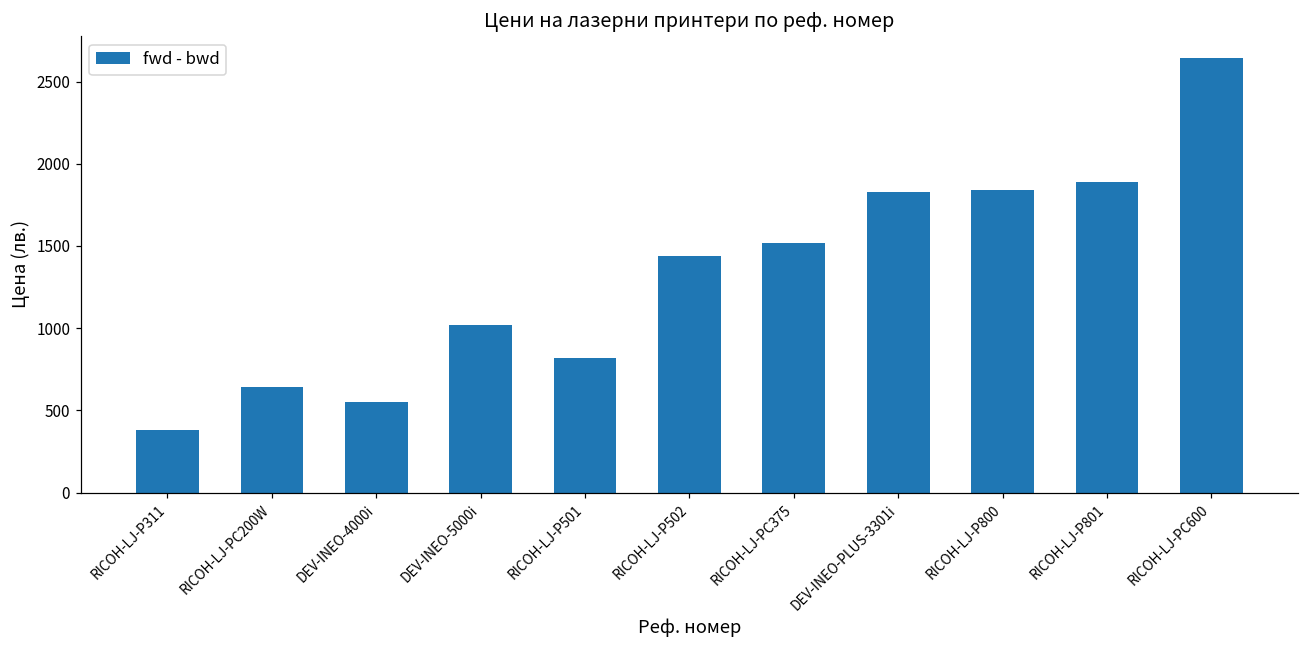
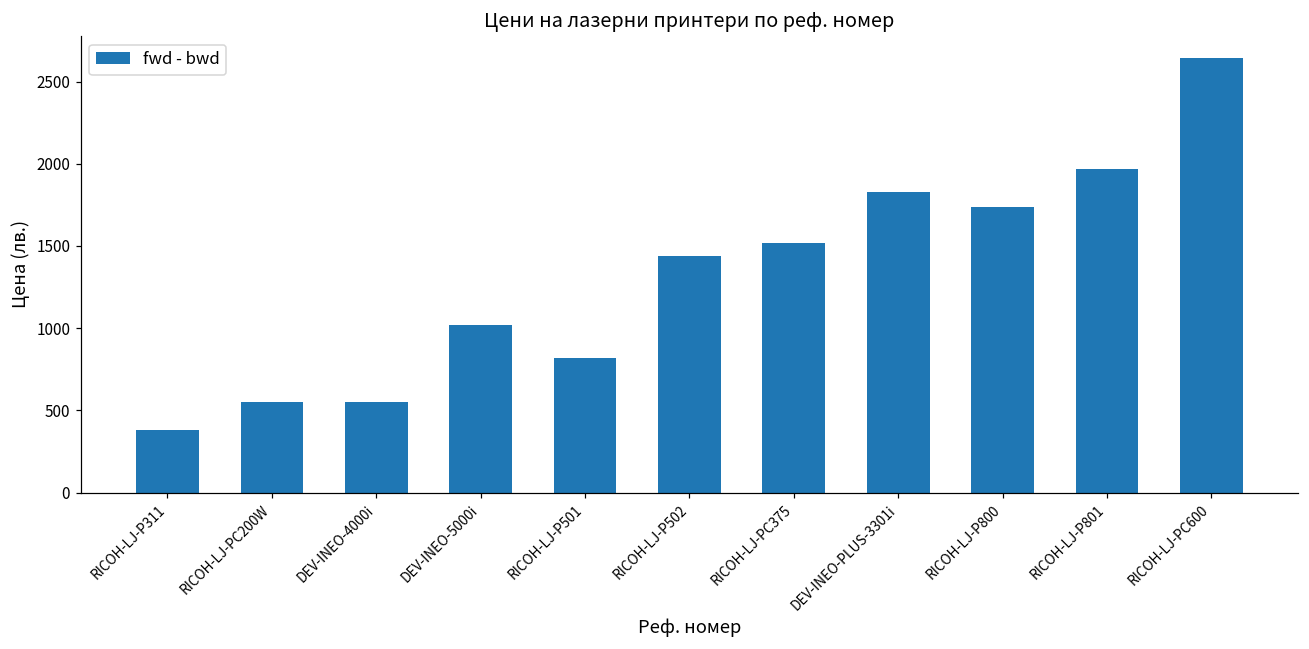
RICOH-LJ-PC200W: 640 -> 550
RICOH-LJ-P800: 1840 -> 1740
RICOH-LJ-P801: 1890 -> 1970
